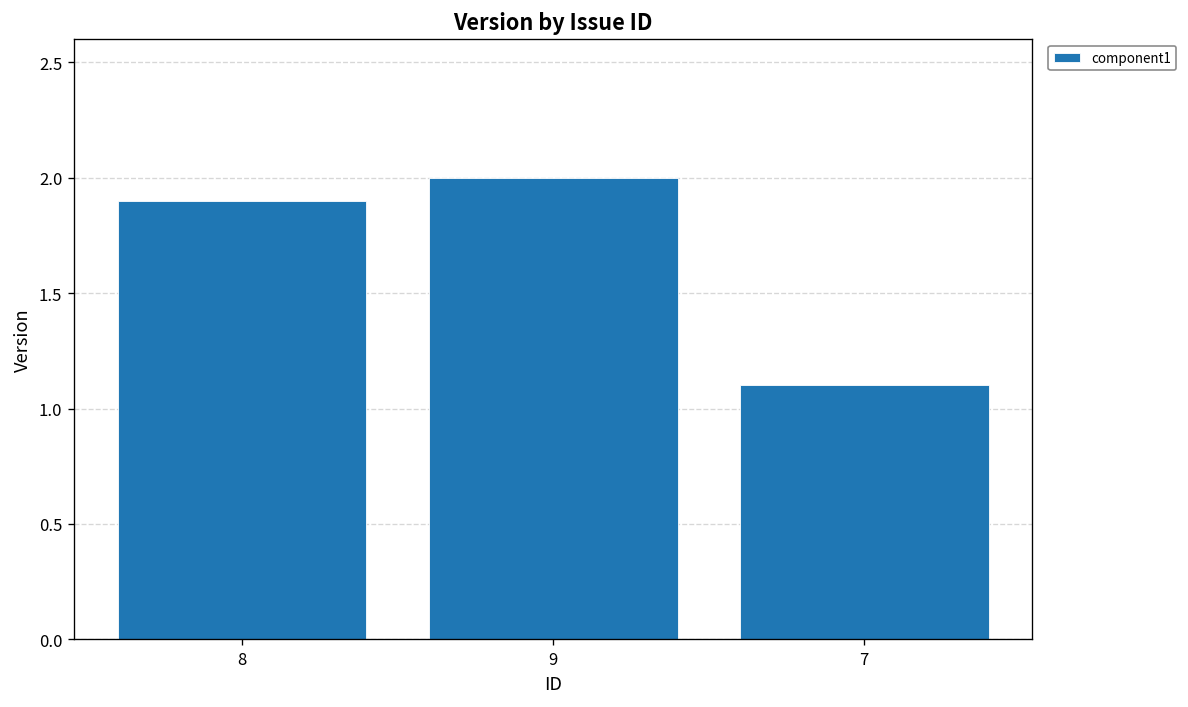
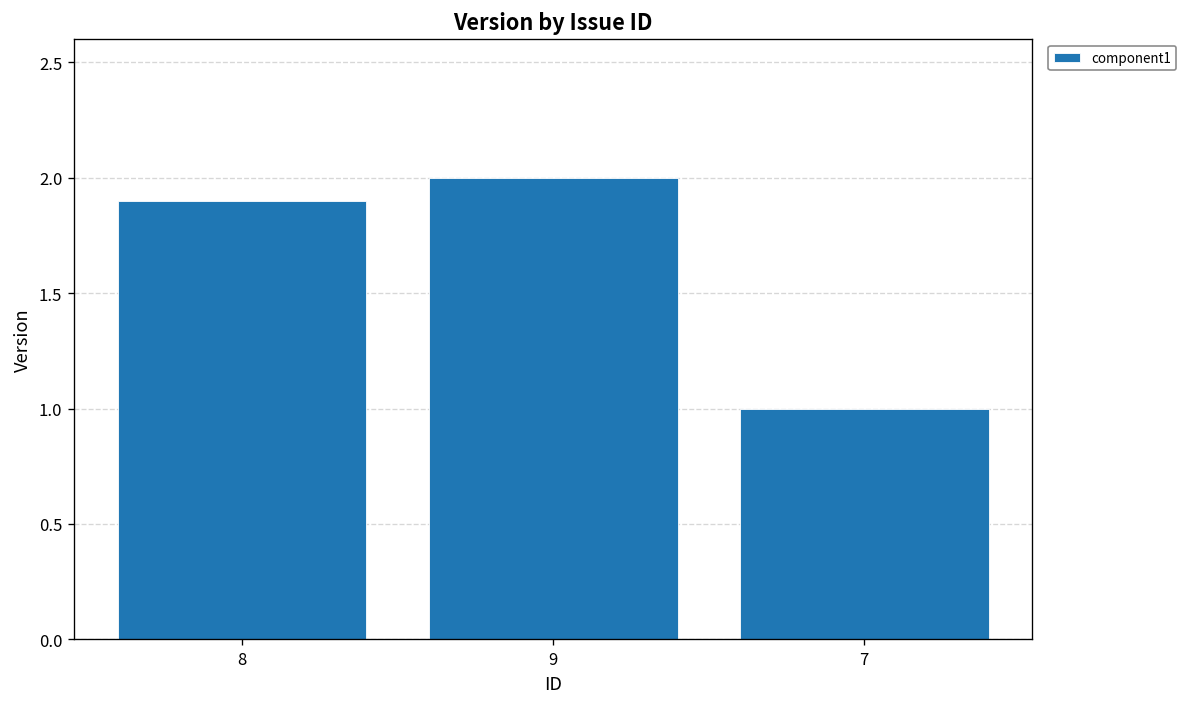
7: 1.1 -> 1.0
